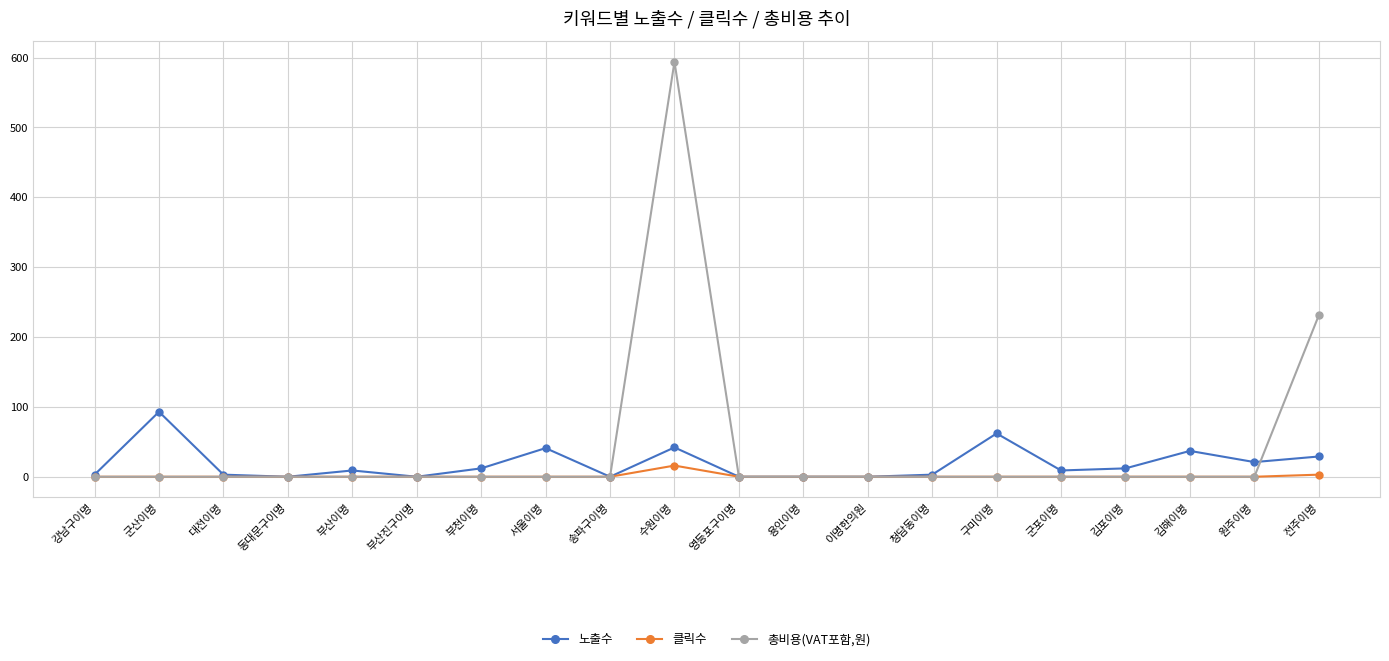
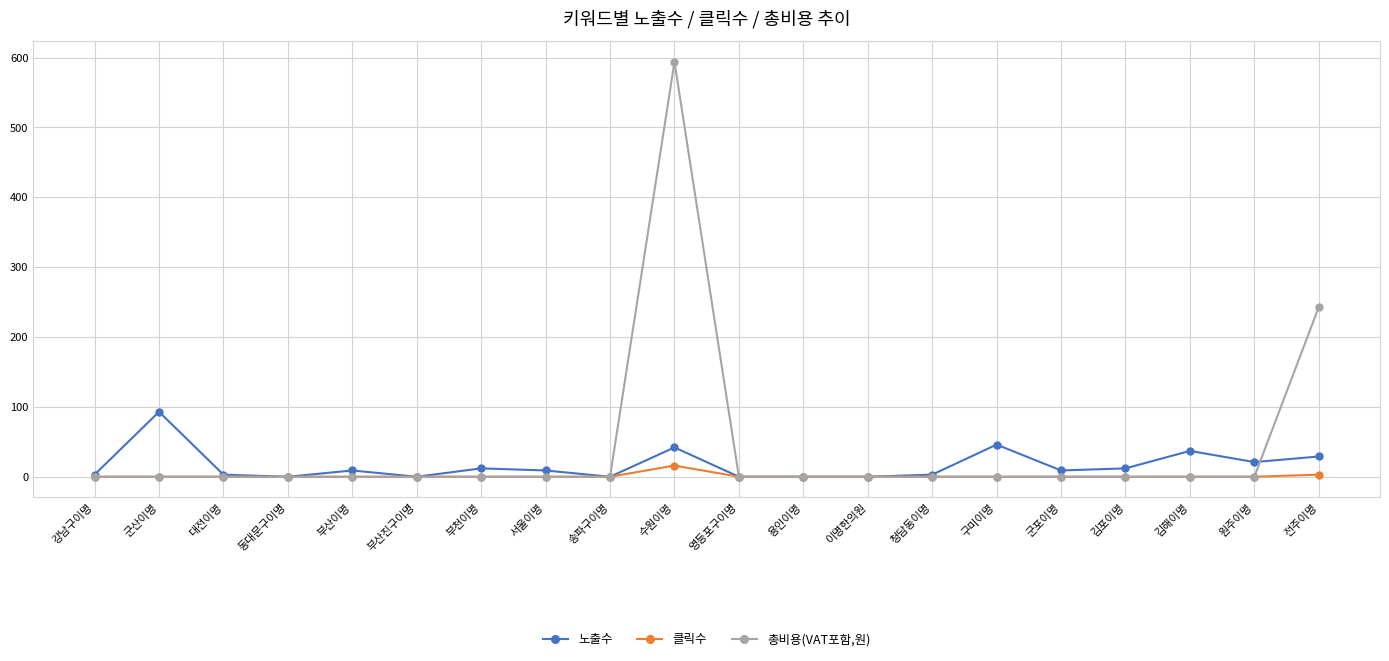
노출수, 서울이명: 40 -> 10
노출수, 구미이명: 60 -> 50
총비용(VAT포함,원), 전주이명: 230 -> 240
